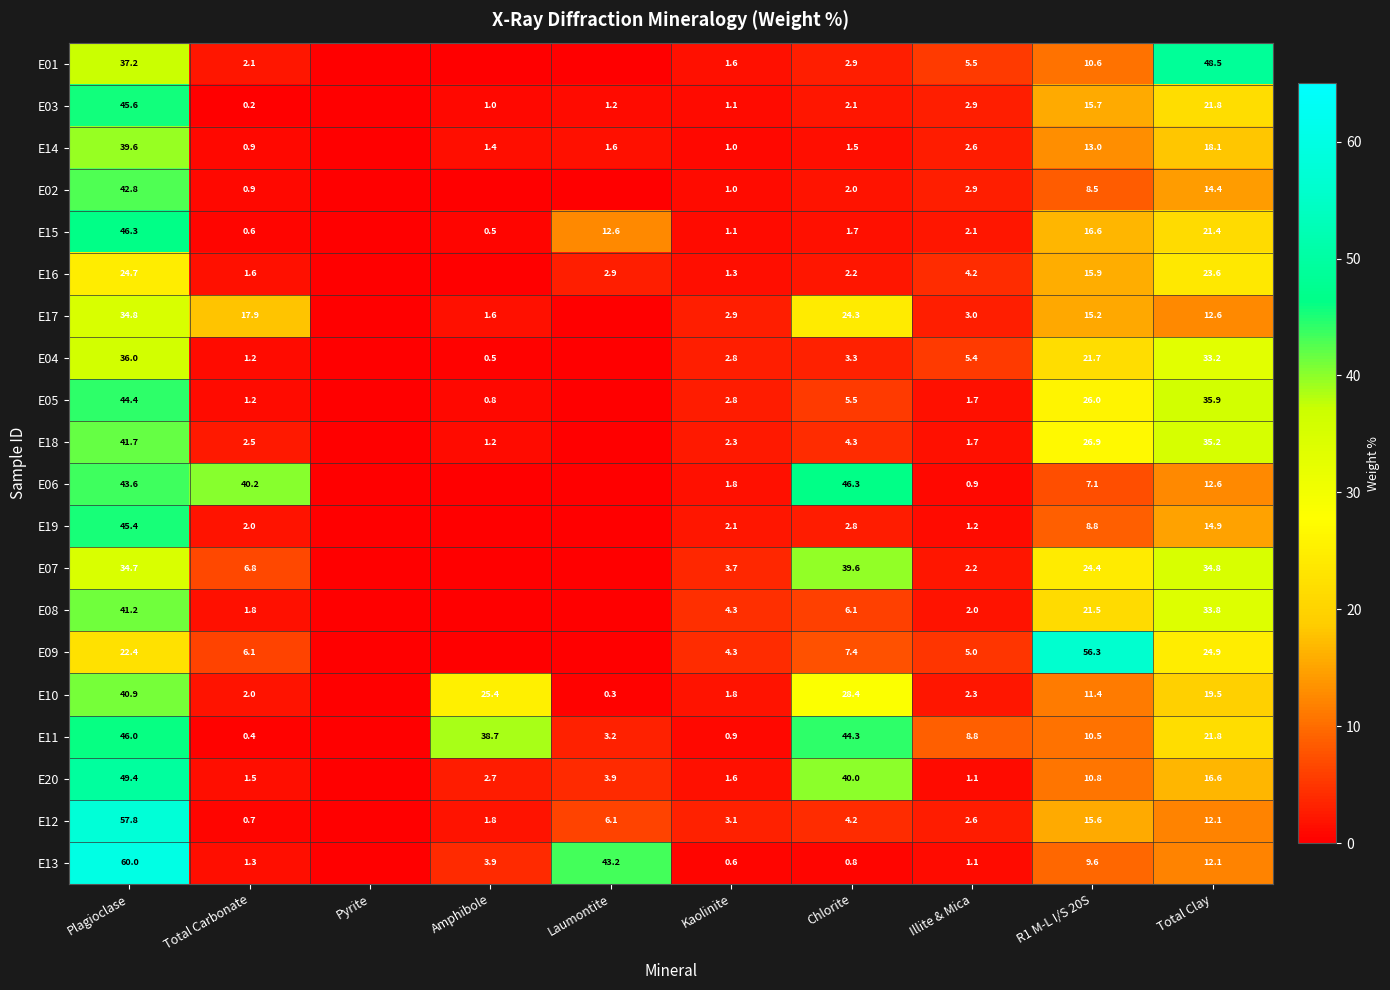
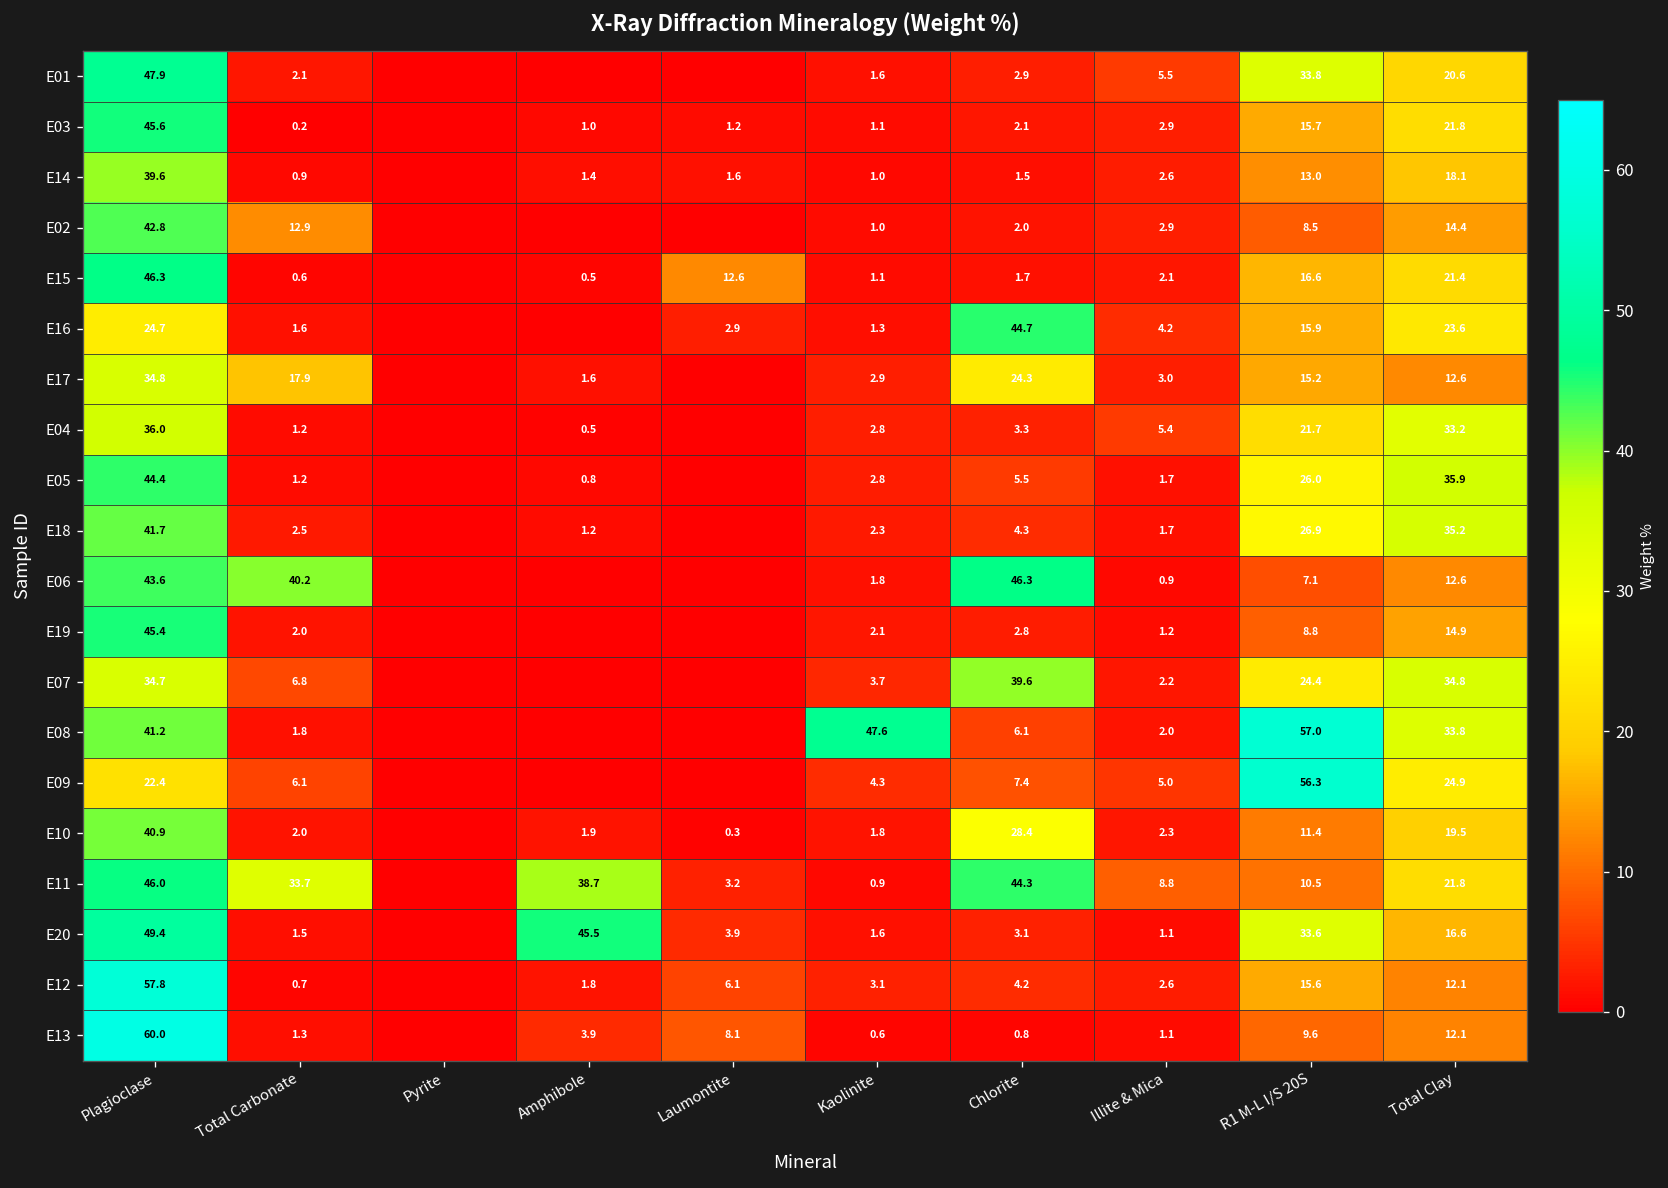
E01, Plagioclase: 37.2 -> 47.9
E01, R1 M-L I/S 20S: 10.6 -> 33.8
E01, Total Clay: 48.5 -> 20.6
E02, Total Carbonate: 0.9 -> 12.9
E16, Chlorite: 2.2 -> 44.7
E08, Kaolinite: 4.3 -> 47.6
E08, R1 M-L I/S 20S: 21.5 -> 57.0
E10, Amphibole: 25.4 -> 1.9
E11, Total Carbonate: 0.4 -> 33.7
E20, Amphibole: 2.7 -> 45.5
E20, Chlorite: 40.0 -> 3.1
E20, R1 M-L I/S 20S: 10.8 -> 33.6
E13, Laumontite: 43.2 -> 8.1
